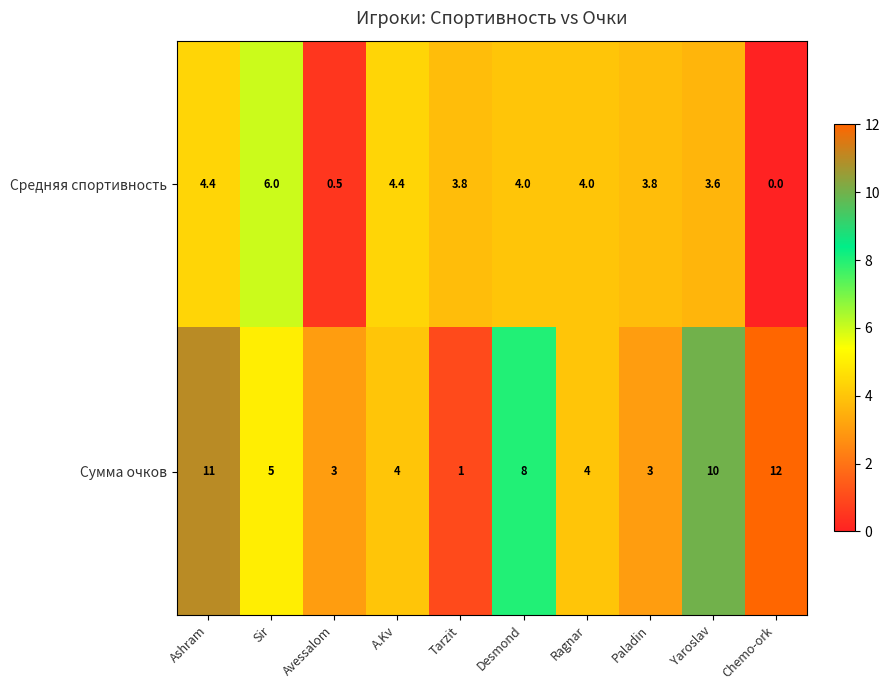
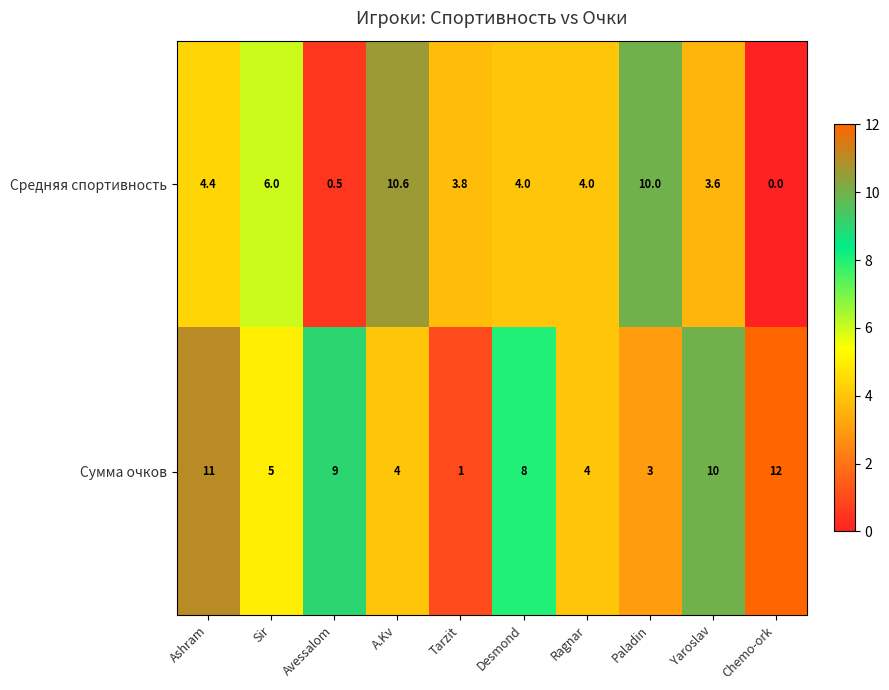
Средняя спортивность, A.Kv: 4.4 -> 10.6
Средняя спортивность, Paladin: 3.8 -> 10.0
Сумма очков, Avessalom: 3 -> 9
